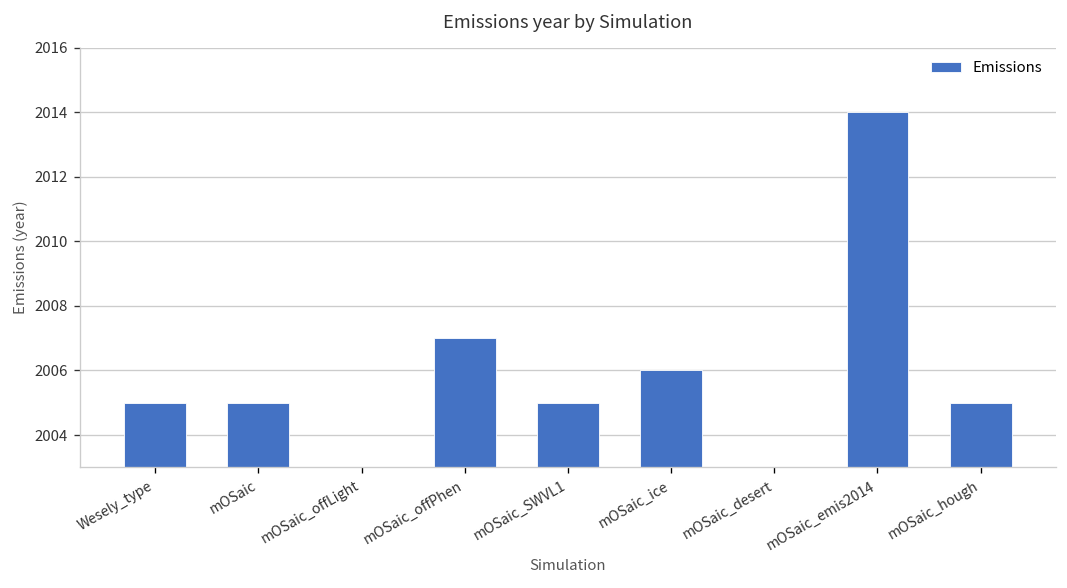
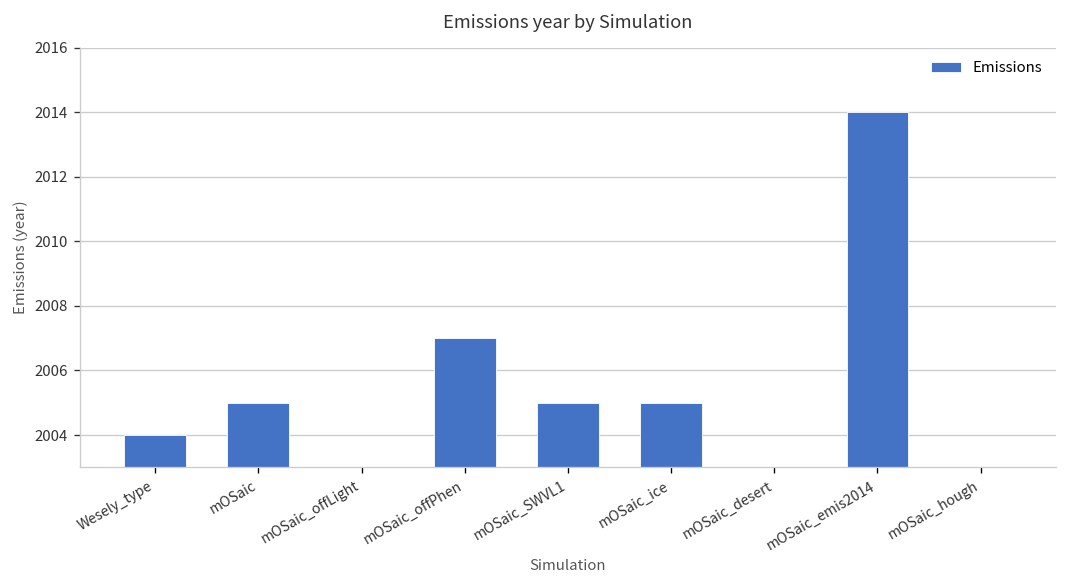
Wesely_type: 2005 -> 2004
mOSaic_ice: 2006 -> 2005
mOSaic_hough: 2005 -> 2003
